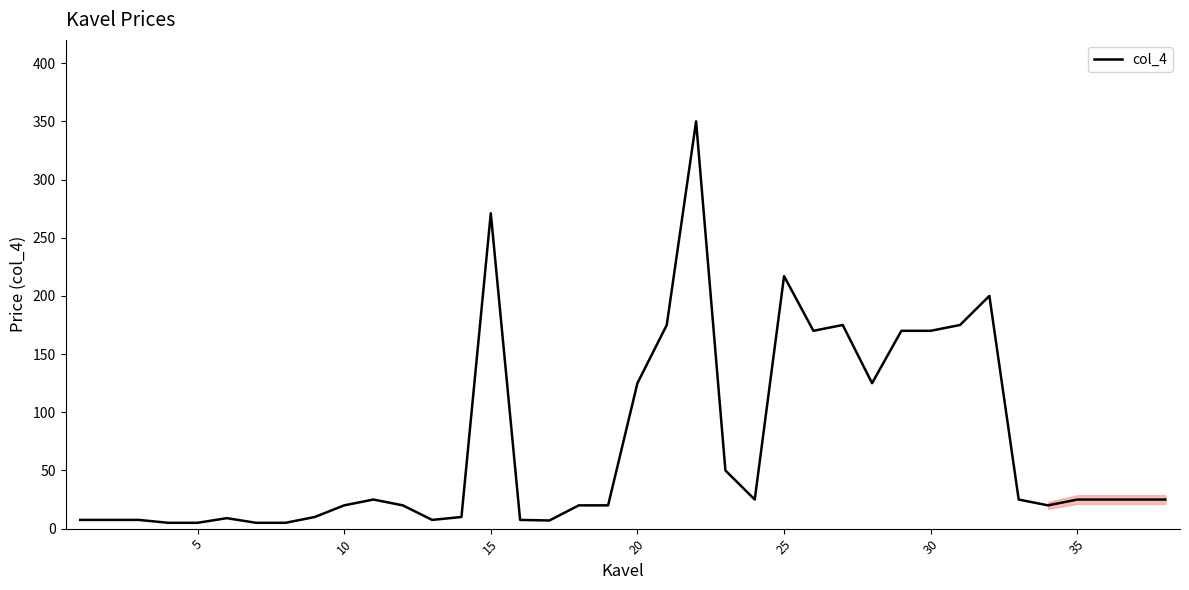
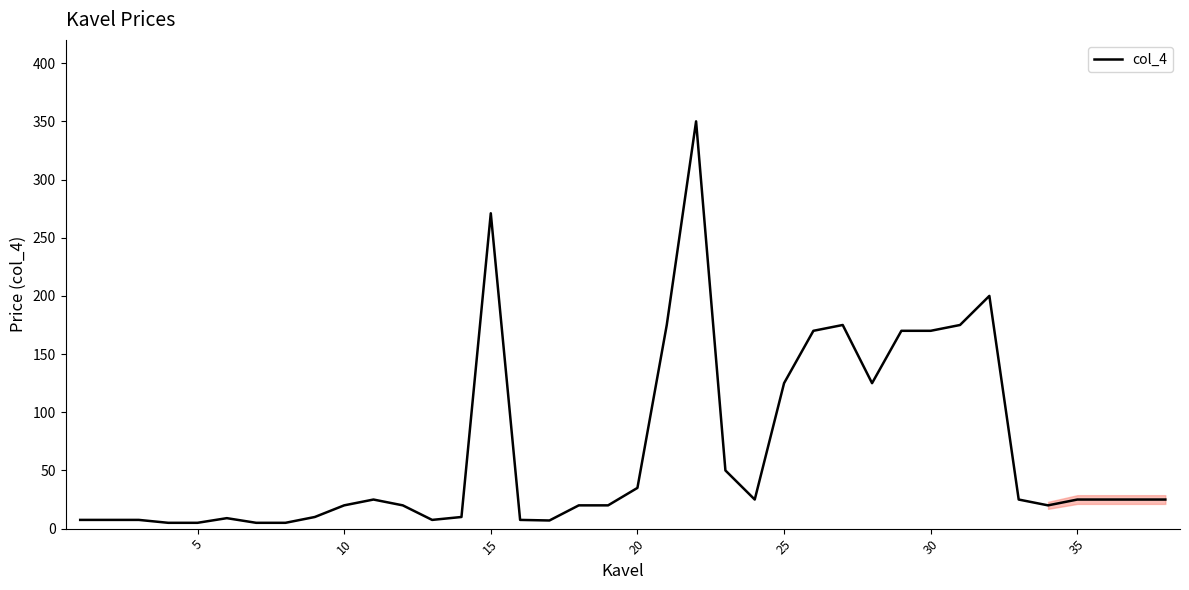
col_4, 20: 125 -> 35
col_4, 25: 217 -> 125
